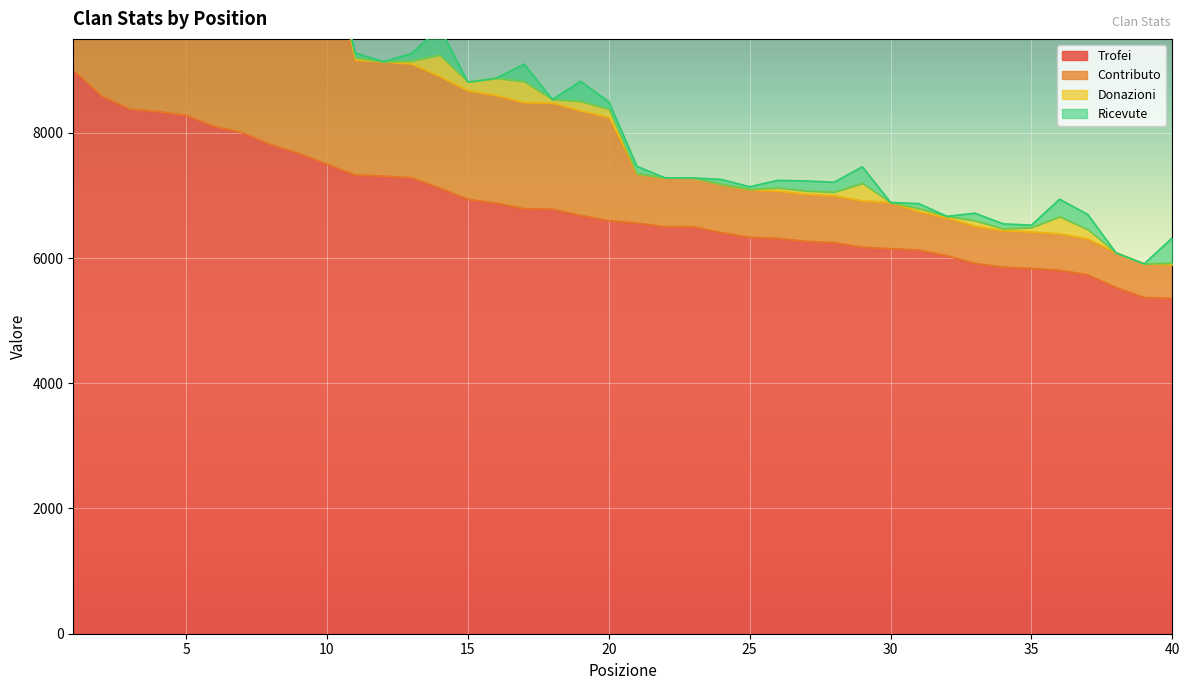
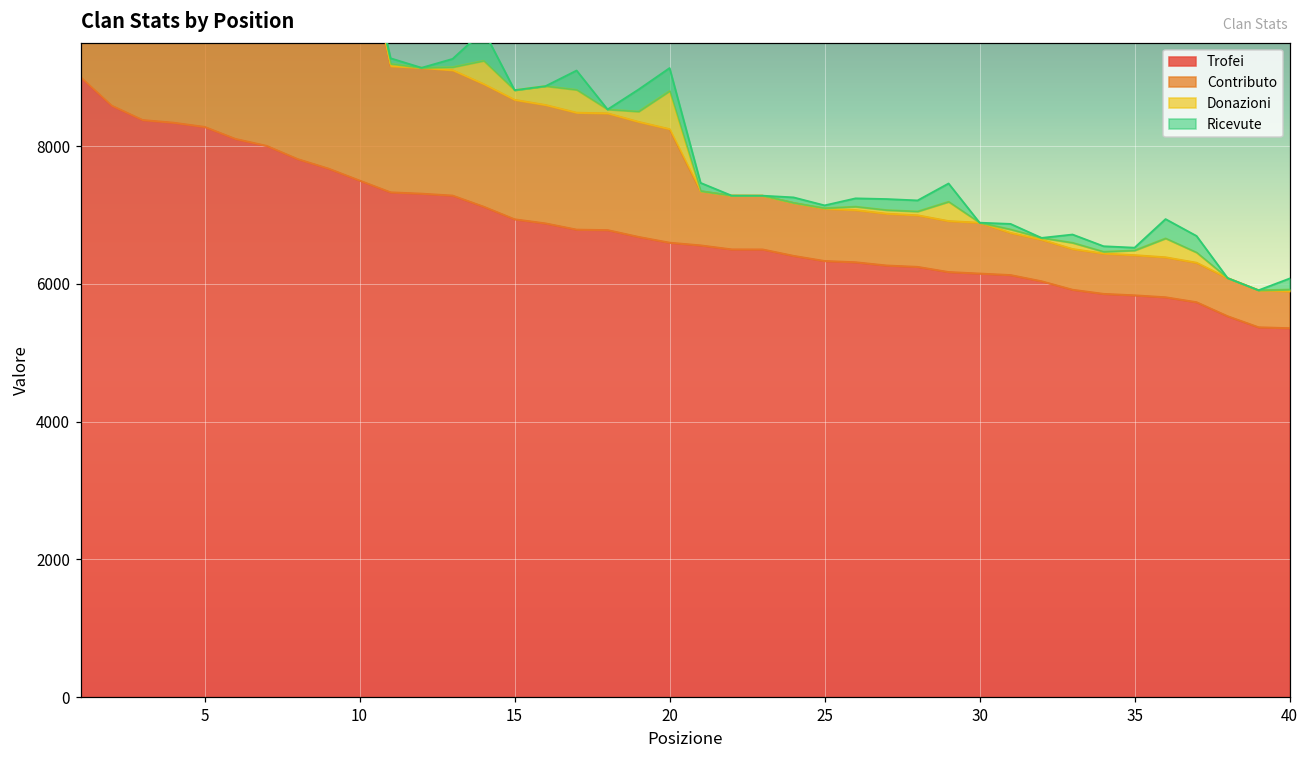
Donazioni, 20: 100 -> 600
Ricevute, 20: 100 -> 300
Ricevute, 40: 400 -> 200
